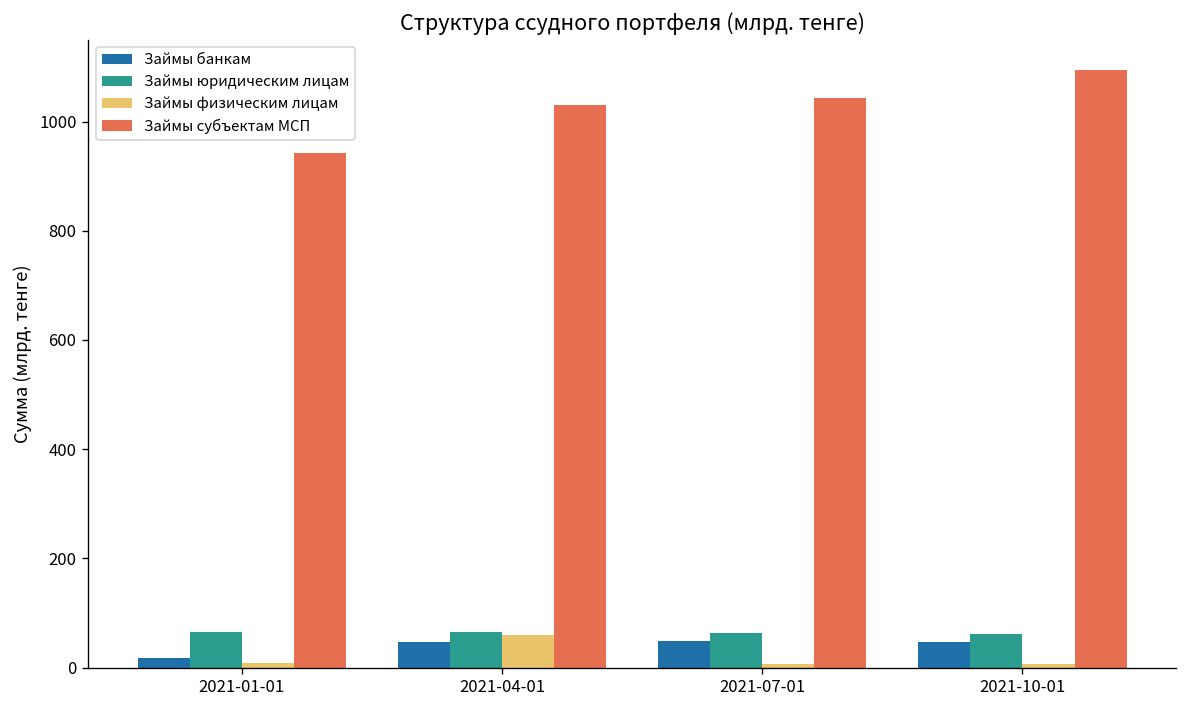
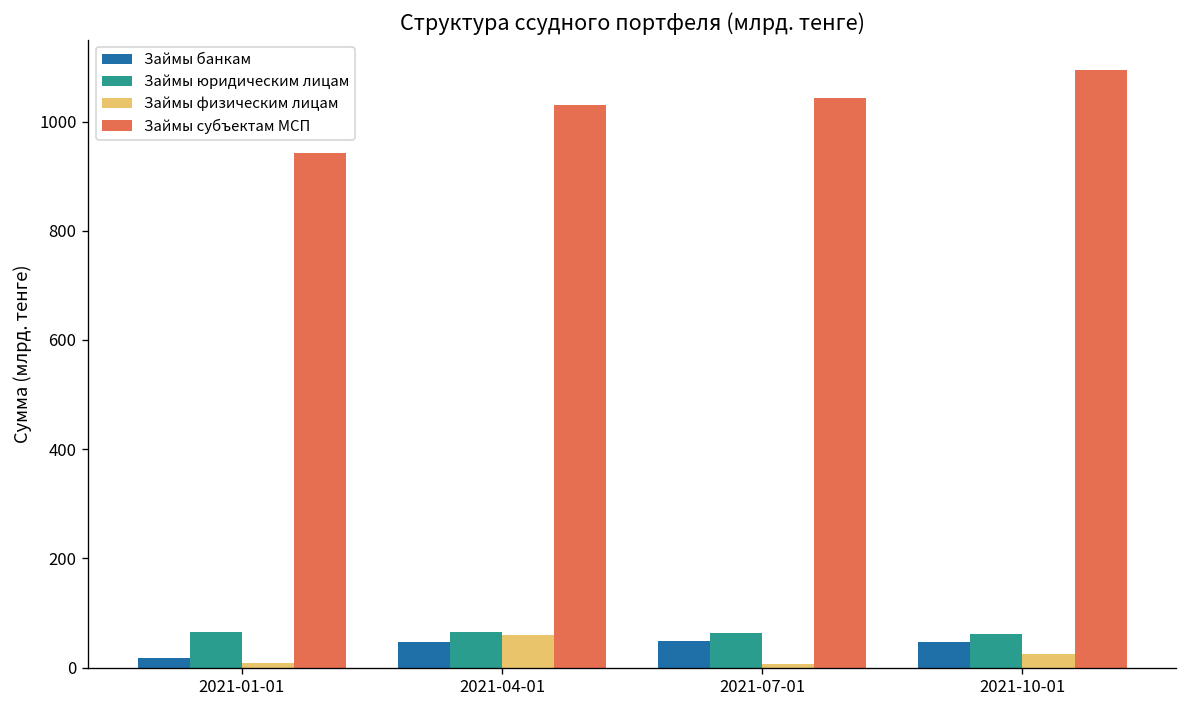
Займы физическим лицам, 2021-10-01: 10 -> 20
